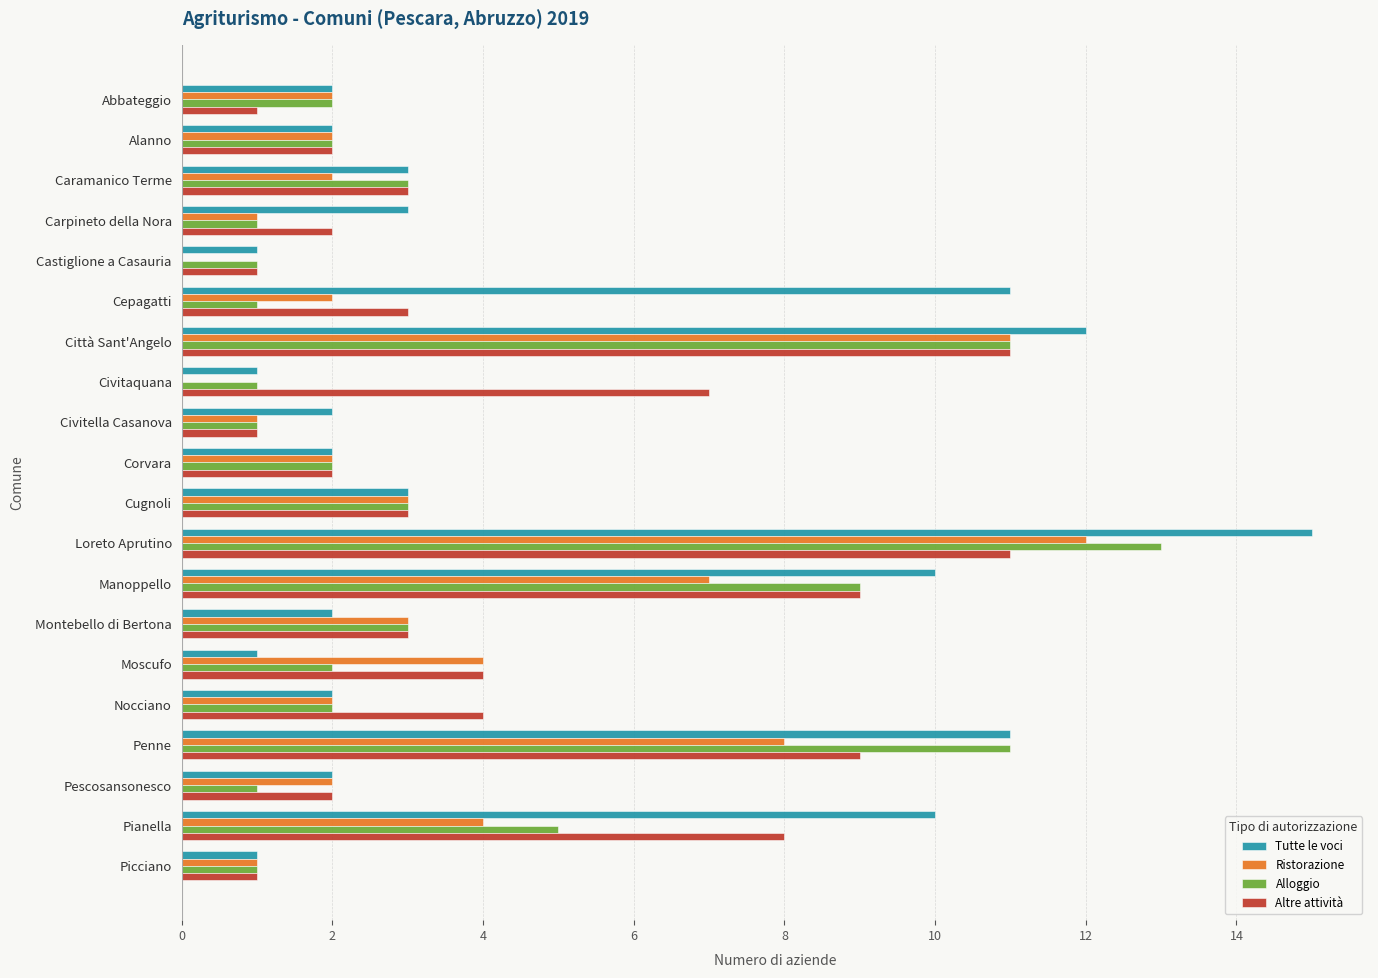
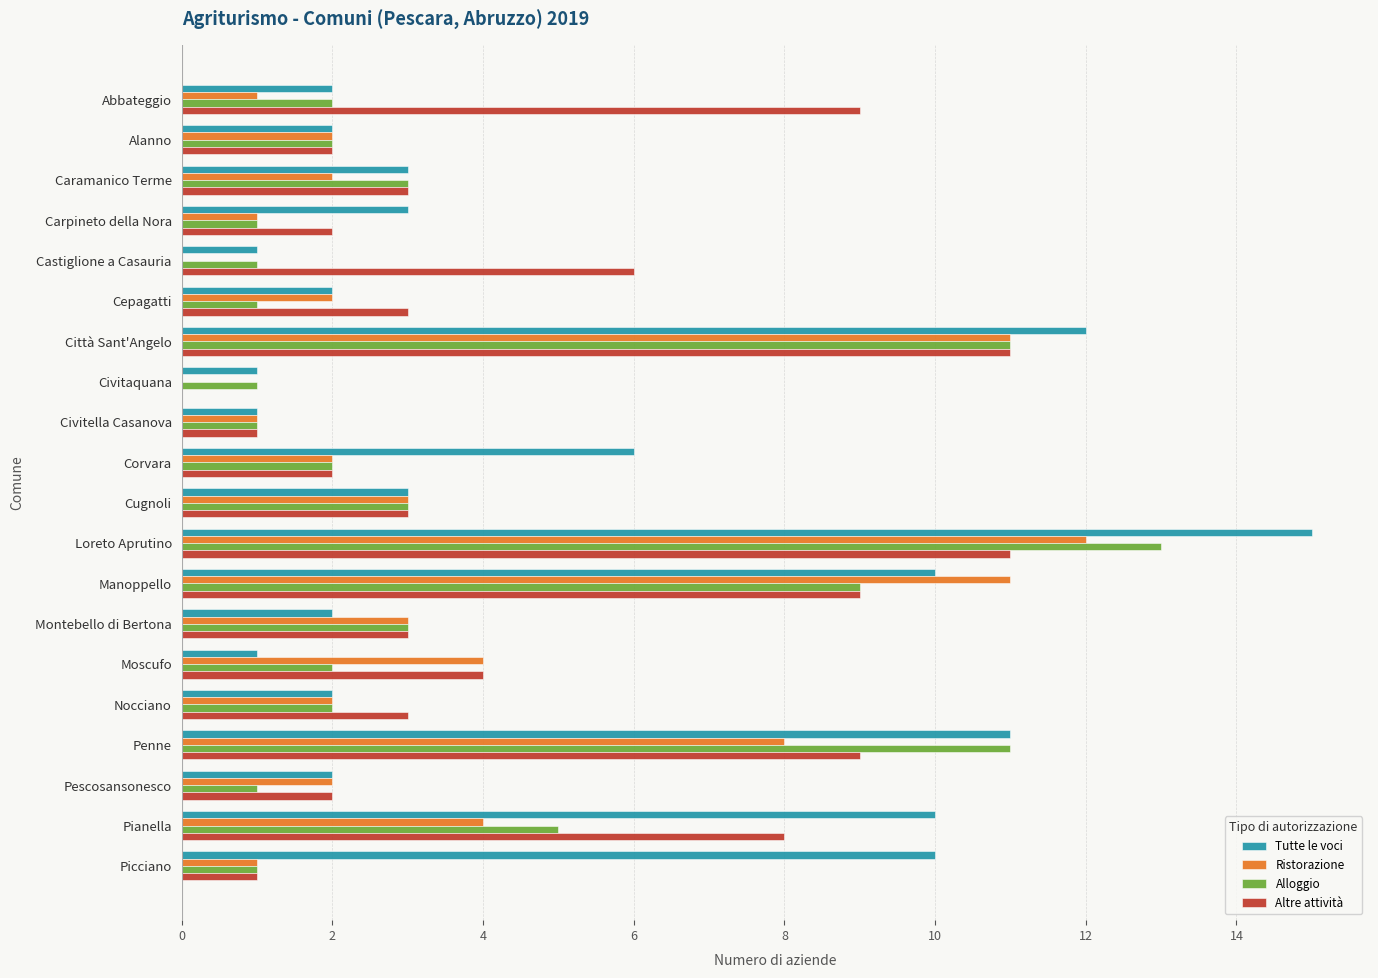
Ristorazione, Abbateggio: 2 -> 1
Altre attività, Abbateggio: 1 -> 9
Altre attività, Castiglione a Casauria: 1 -> 6
Tutte le voci, Cepagatti: 11 -> 2
Altre attività, Civitaquana: 7 -> 0
Tutte le voci, Civitella Casanova: 2 -> 1
Tutte le voci, Corvara: 2 -> 6
Ristorazione, Manoppello: 7 -> 11
Altre attività, Nocciano: 4 -> 3
Tutte le voci, Picciano: 1 -> 10
